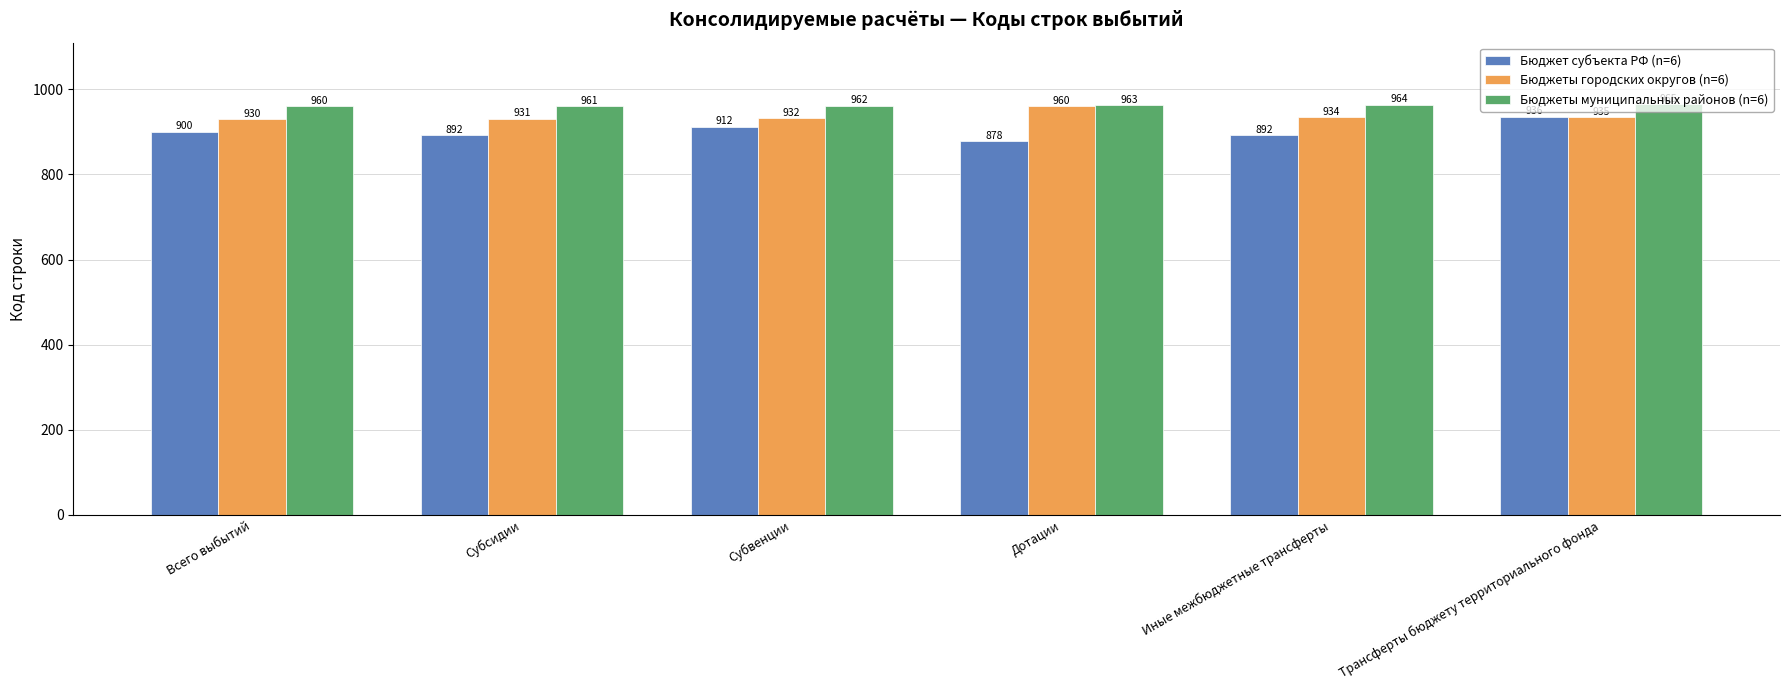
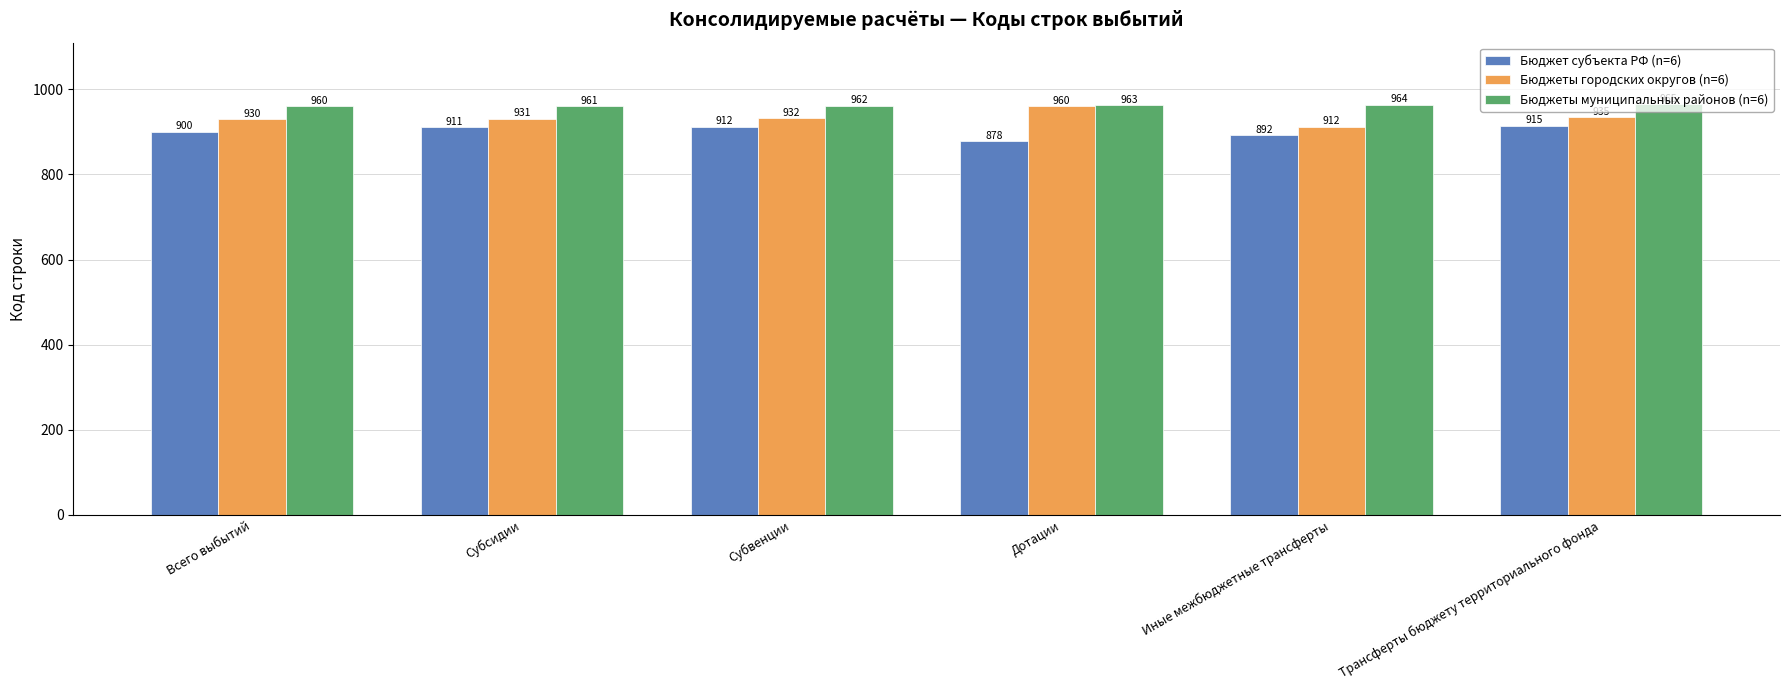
Бюджет субъекта РФ (n=6), Субсидии: 892 -> 911
Бюджеты городских округов (n=6), Иные межбюджетные трансферты: 934 -> 912
Бюджет субъекта РФ (n=6), Трансферты бюджету территориального фонда: 940 -> 920
